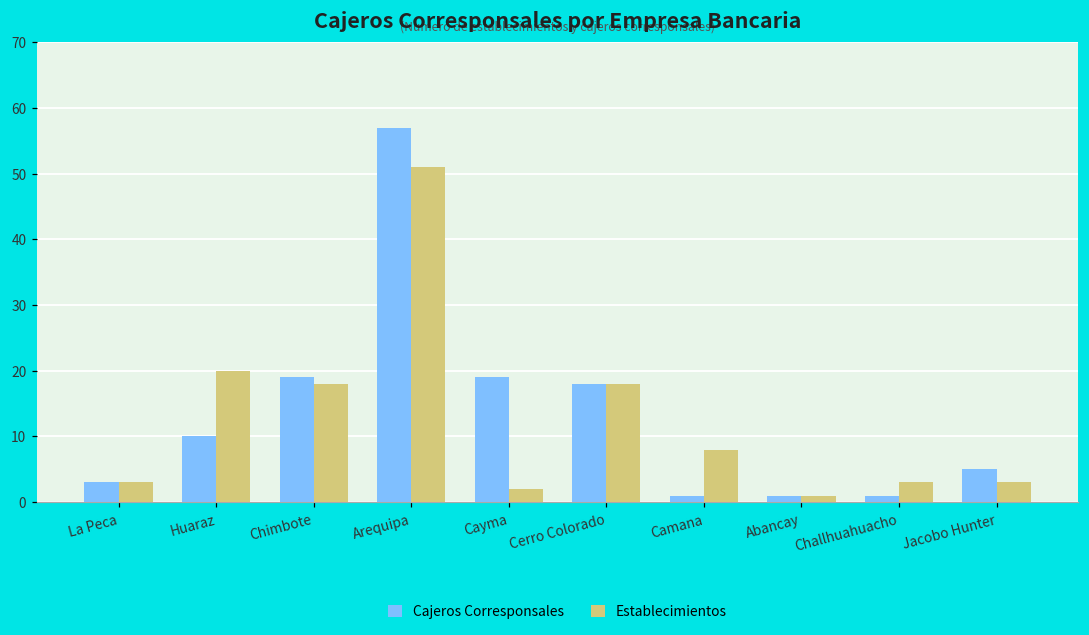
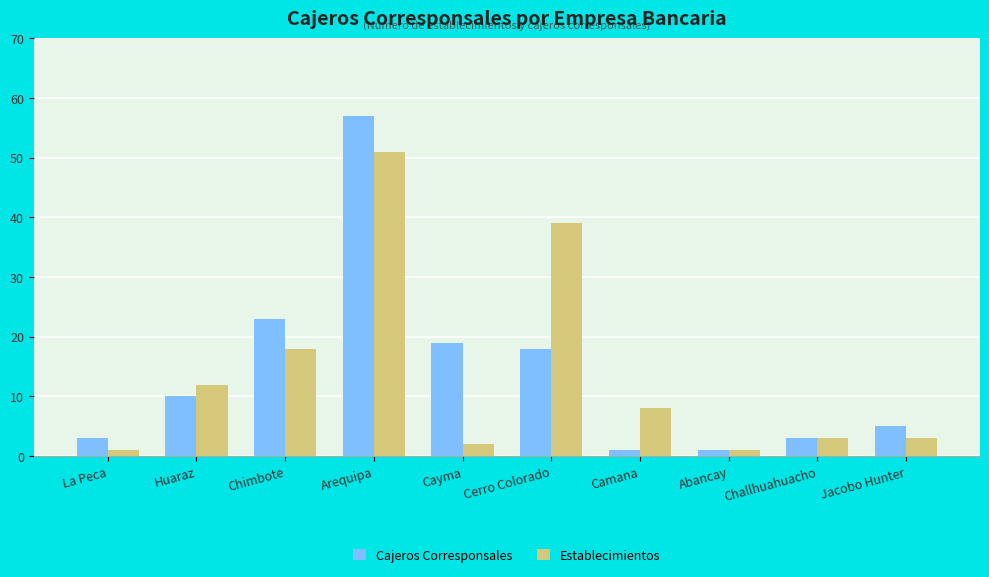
Establecimientos, La Peca: 3 -> 1
Establecimientos, Huaraz: 20 -> 12
Cajeros Corresponsales, Chimbote: 19 -> 23
Establecimientos, Cerro Colorado: 18 -> 39
Cajeros Corresponsales, Challhuahuacho: 1 -> 3
